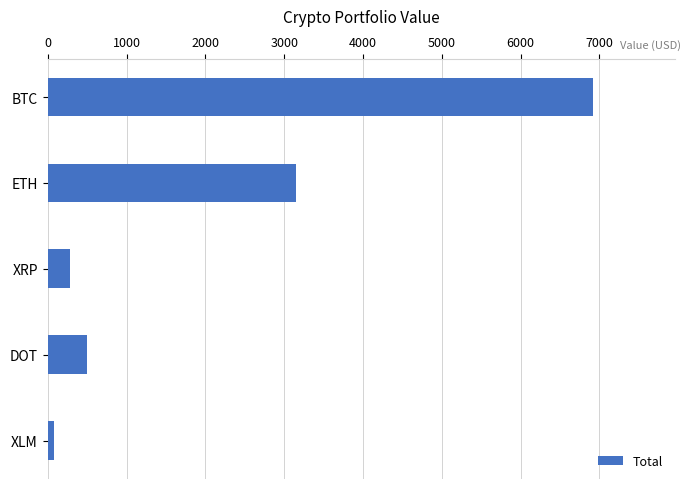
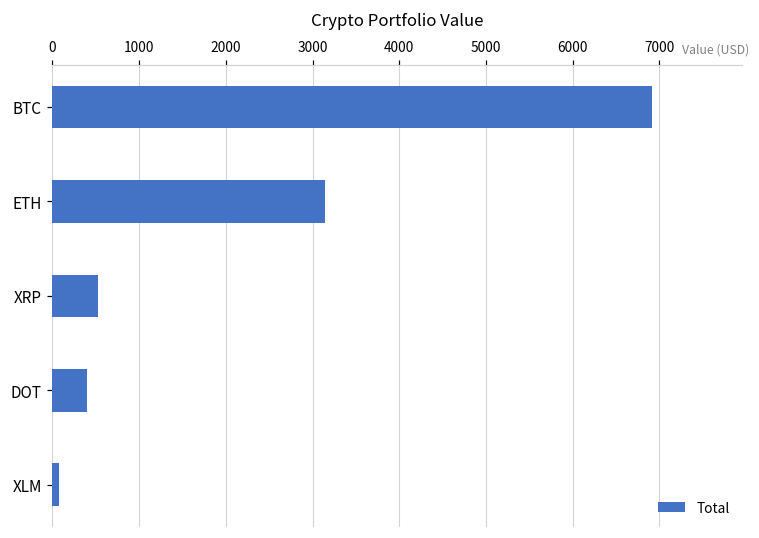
XRP: 300 -> 500
DOT: 500 -> 400
